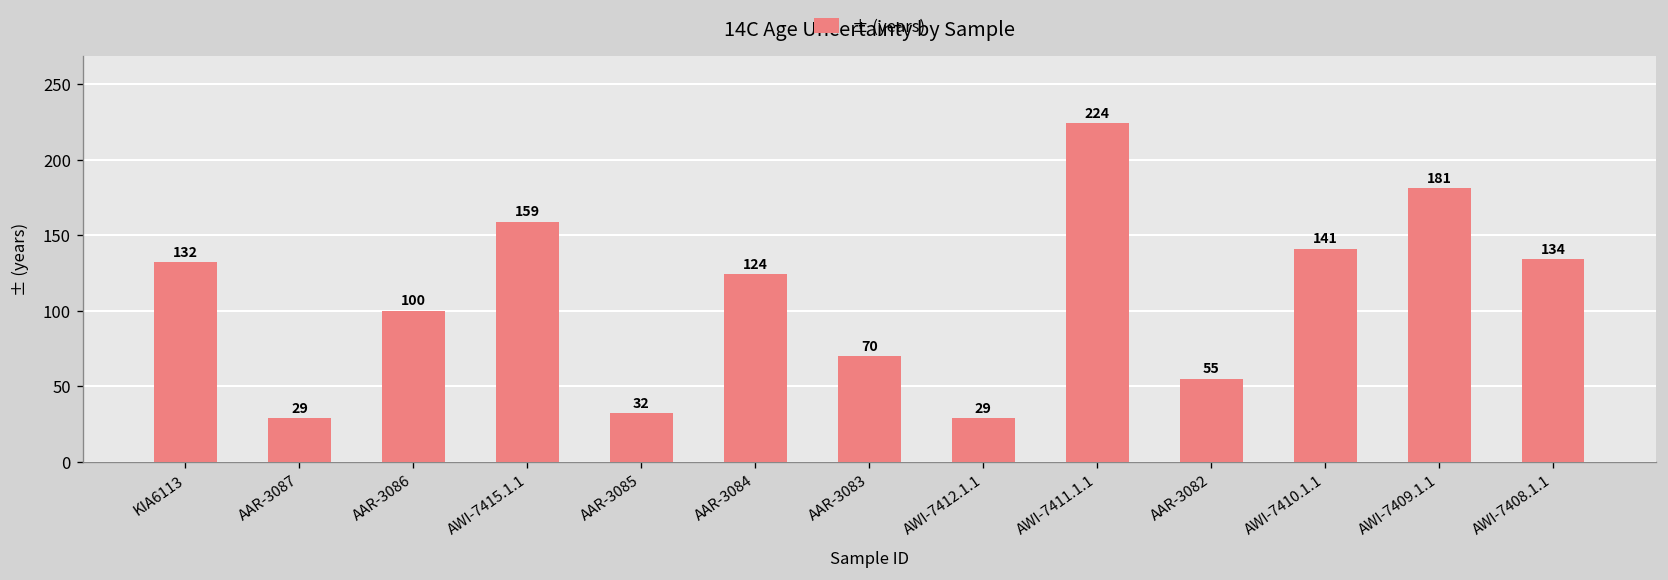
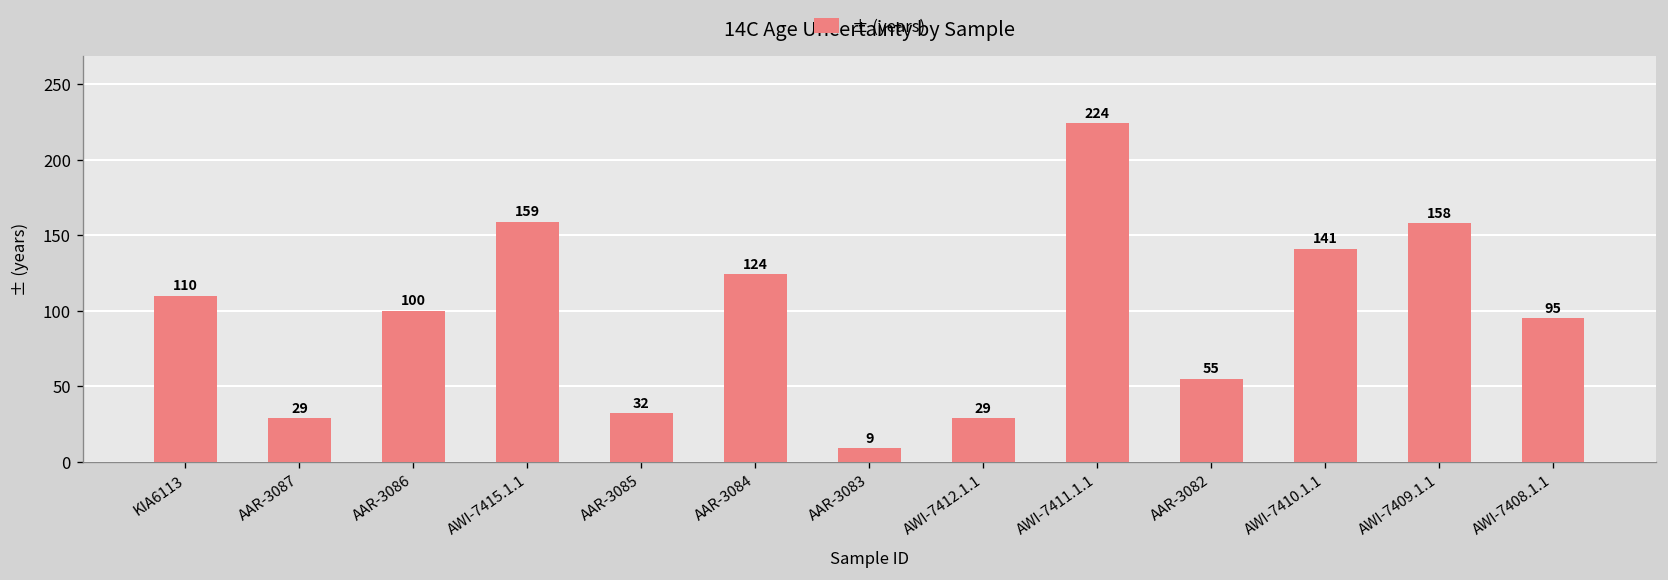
KIA6113: 132 -> 110
AAR-3083: 70 -> 9
AWI-7409.1.1: 181 -> 158
AWI-7408.1.1: 134 -> 95
